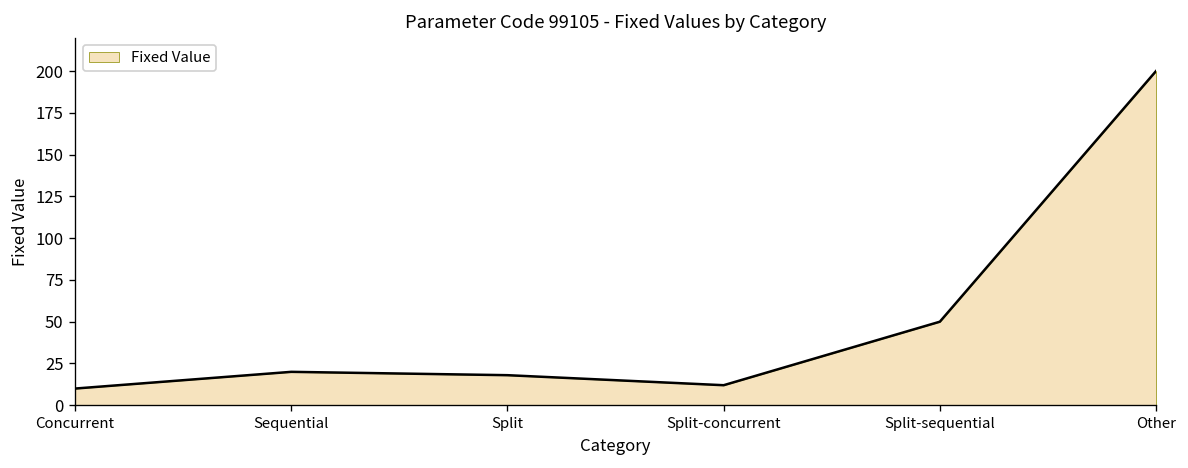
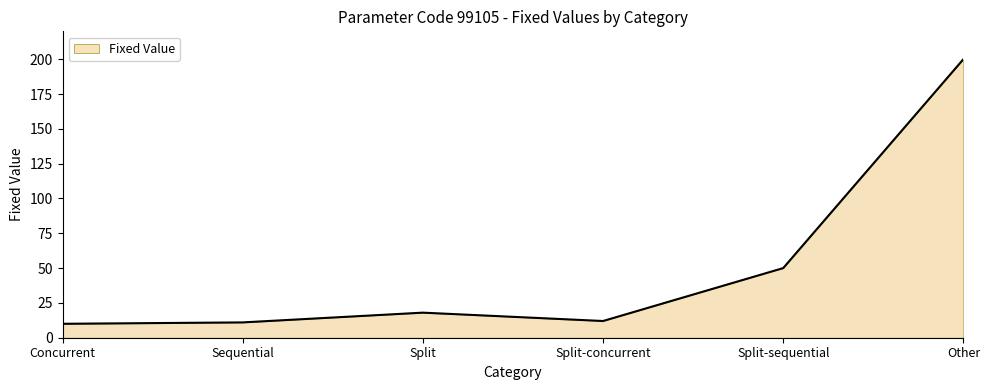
Sequential: 20 -> 11
